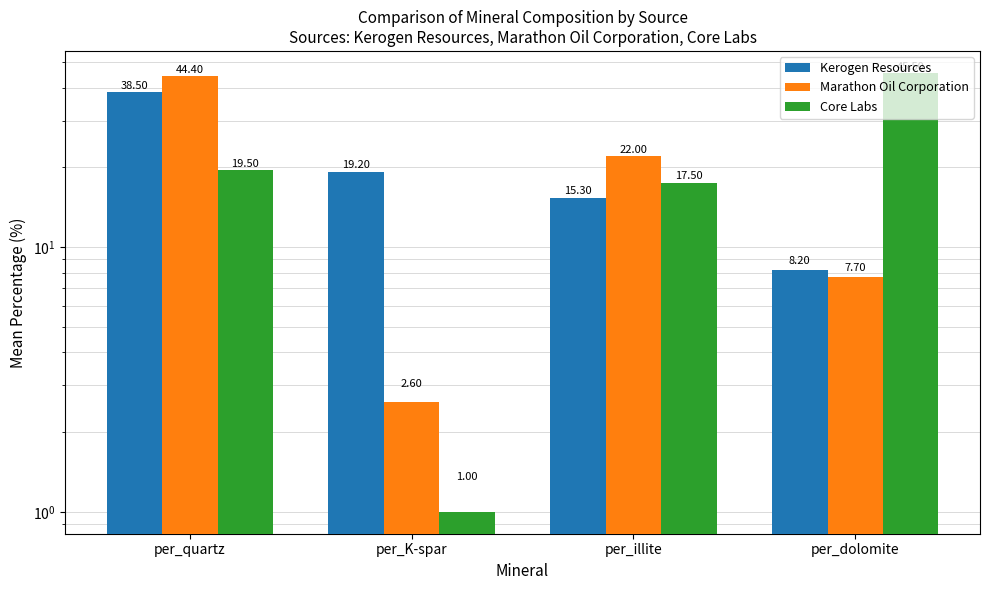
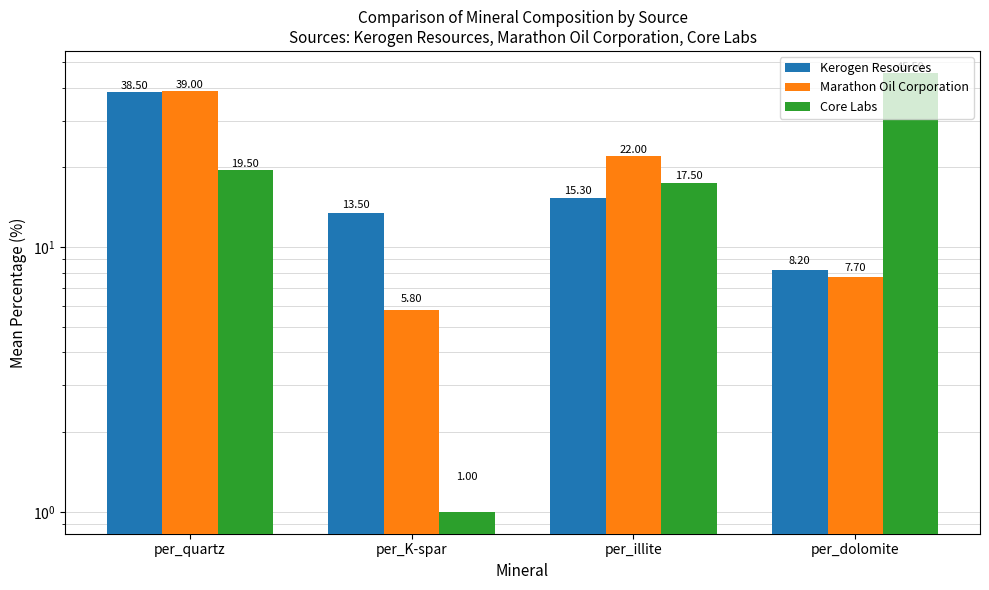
Marathon Oil Corporation, per_quartz: 44.40 -> 39.00
Kerogen Resources, per_K-spar: 19.20 -> 13.50
Marathon Oil Corporation, per_K-spar: 2.60 -> 5.80
